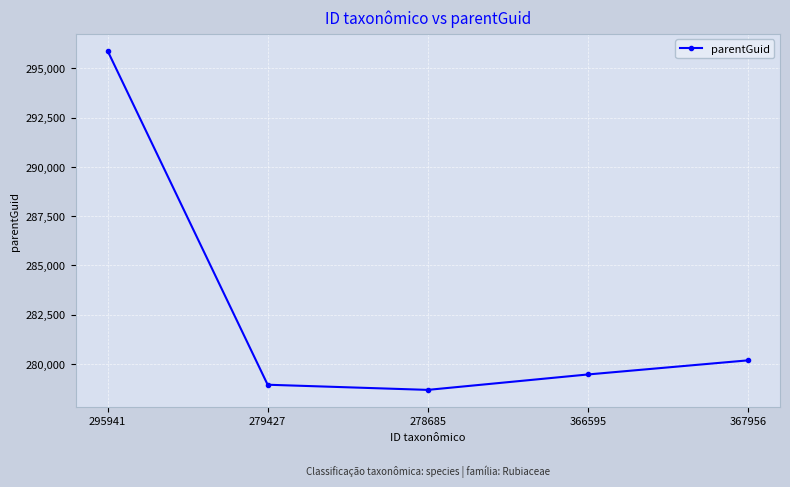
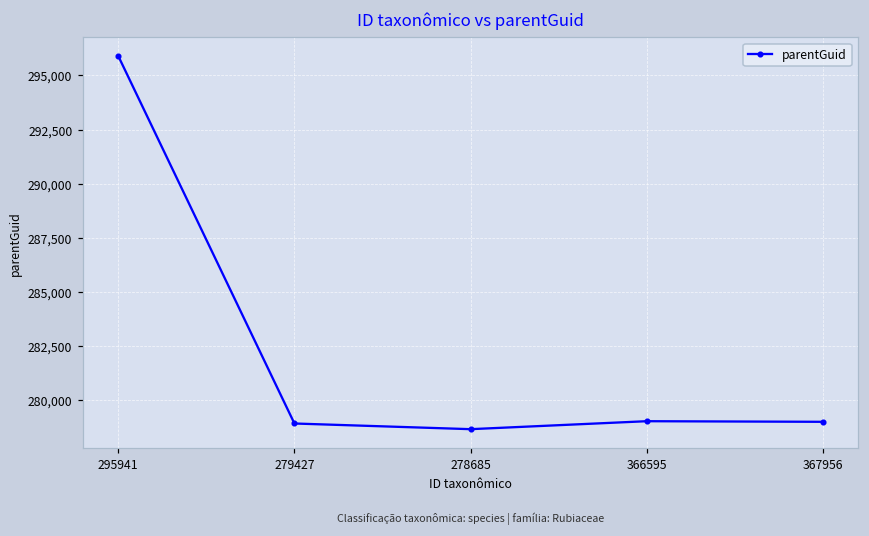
366595: 279,500 -> 279,000
367956: 280,200 -> 279,000
